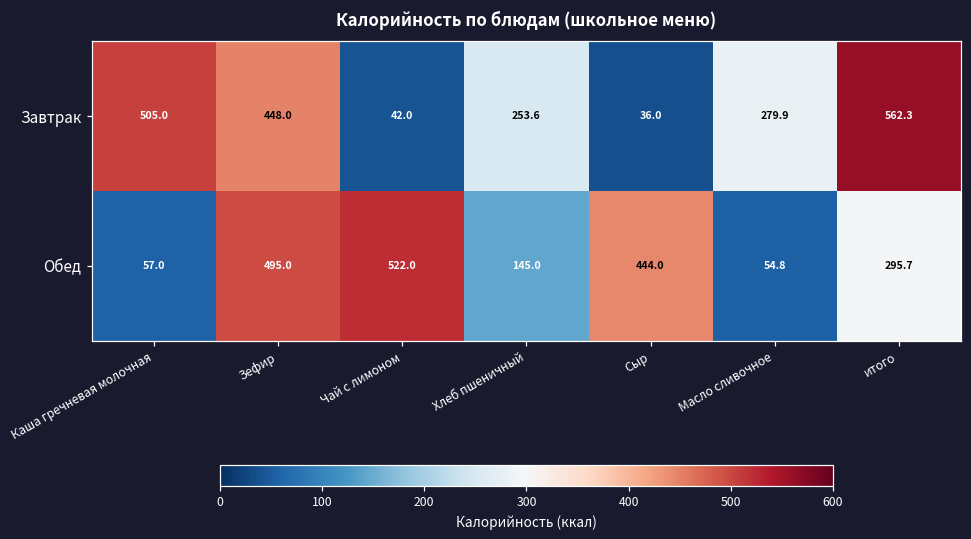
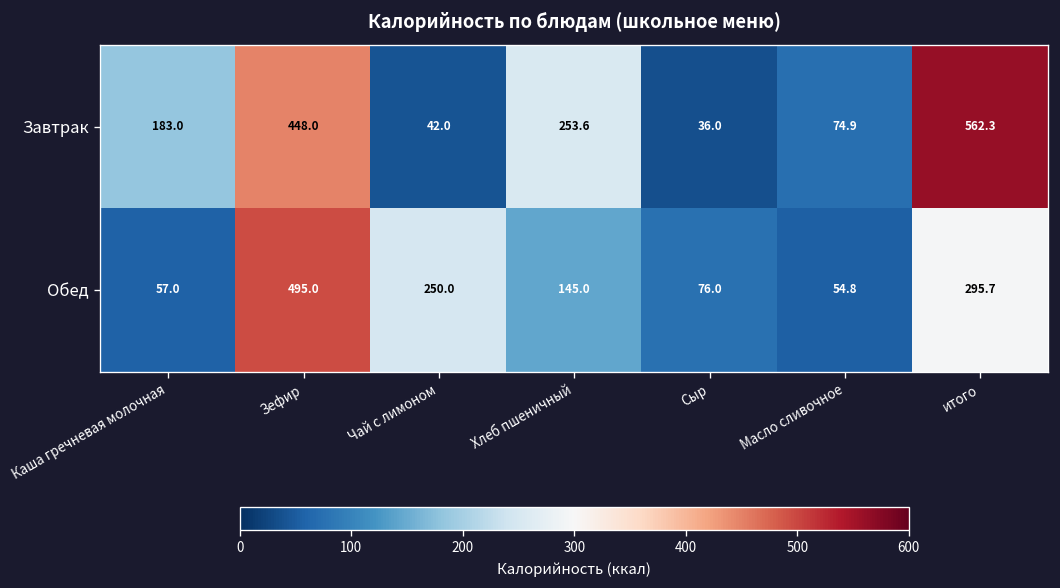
Завтрак, Каша гречневая молочная: 505.0 -> 183.0
Завтрак, Масло сливочное: 279.9 -> 74.9
Обед, Чай с лимоном: 522.0 -> 250.0
Обед, Сыр: 444.0 -> 76.0
